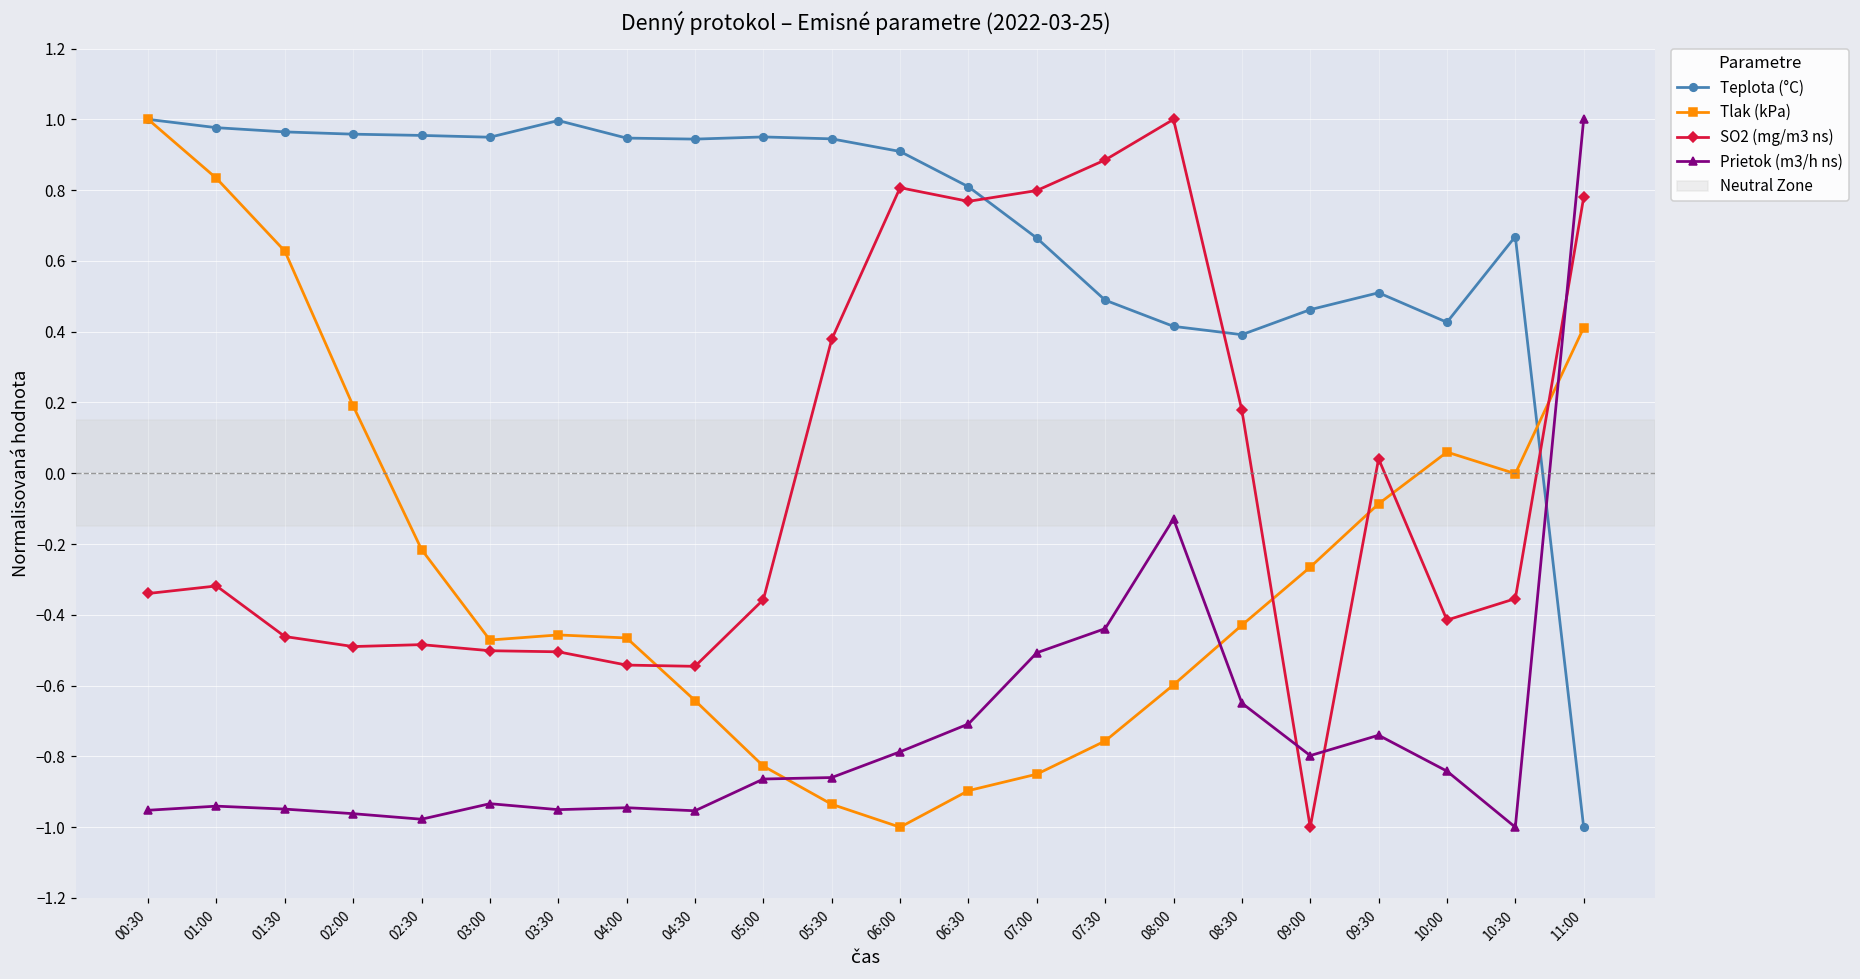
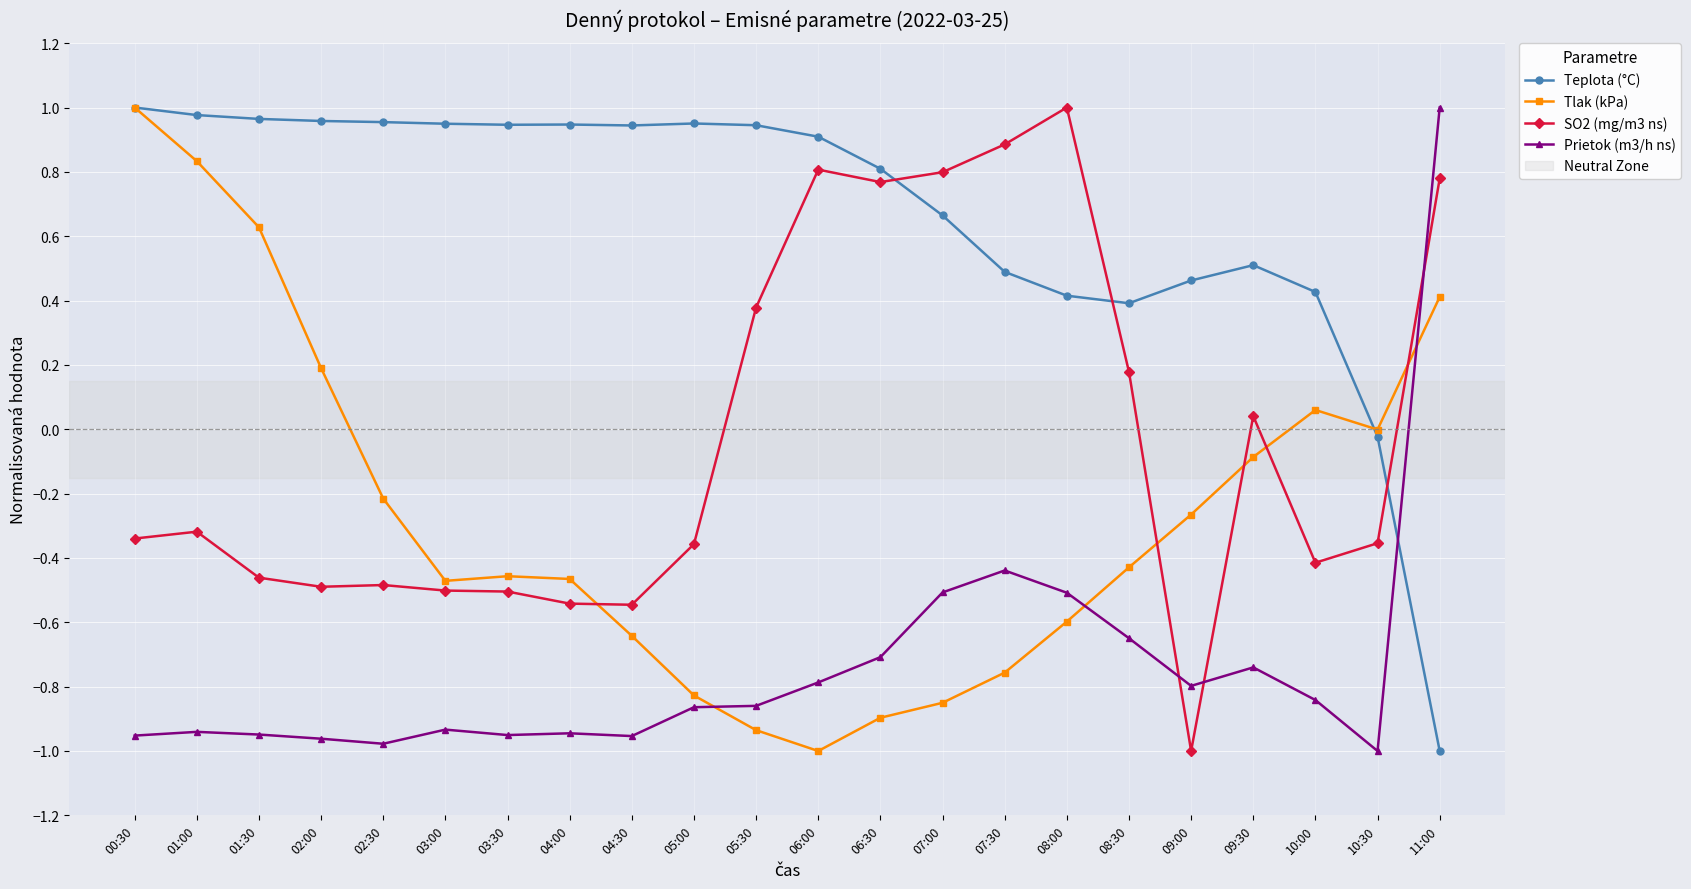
Teplota (°C), 03:30: 1.00 -> 0.95
Prietok (m3/h ns), 08:00: -0.13 -> -0.51
Teplota (°C), 10:30: 0.67 -> -0.02
